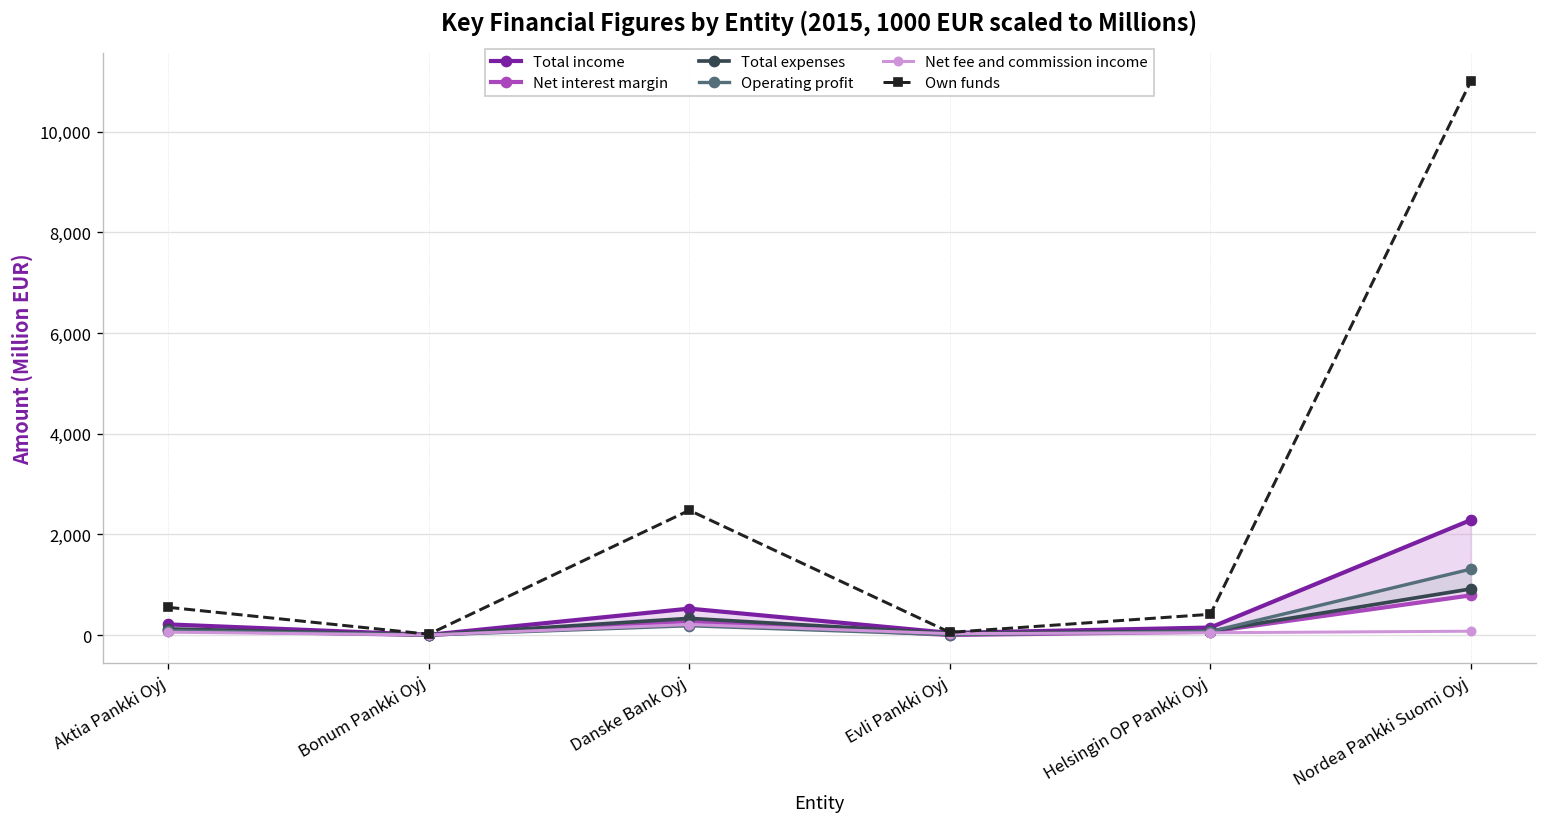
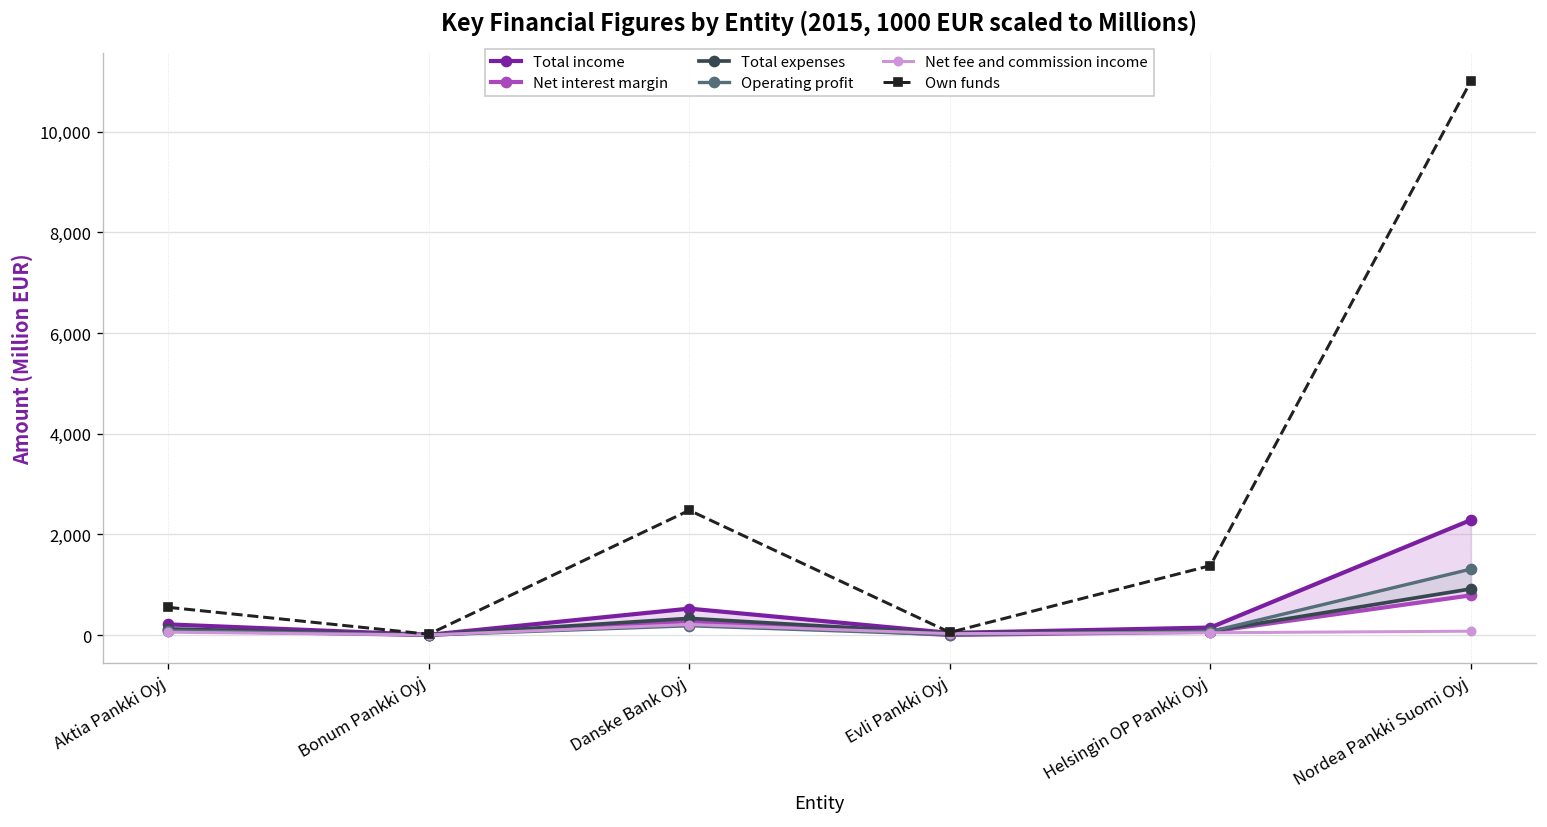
Own funds, Helsingin OP Pankki Oyj: 400 -> 1,400
